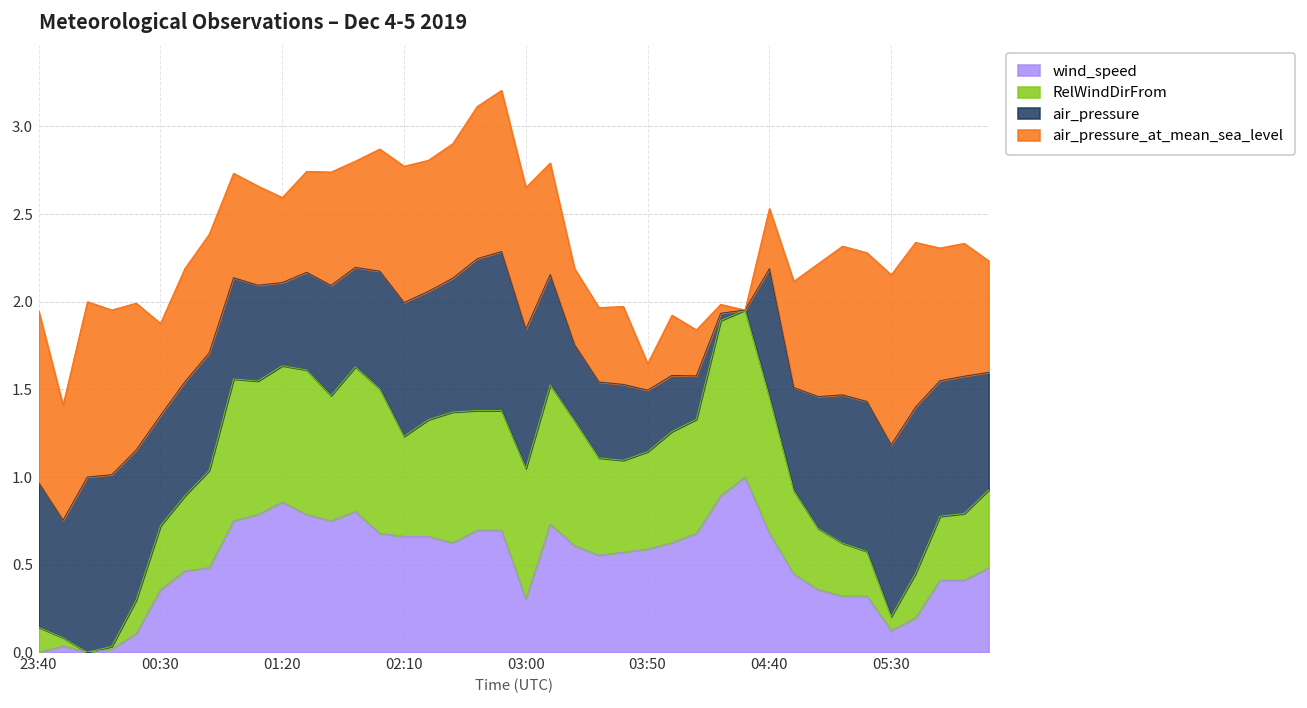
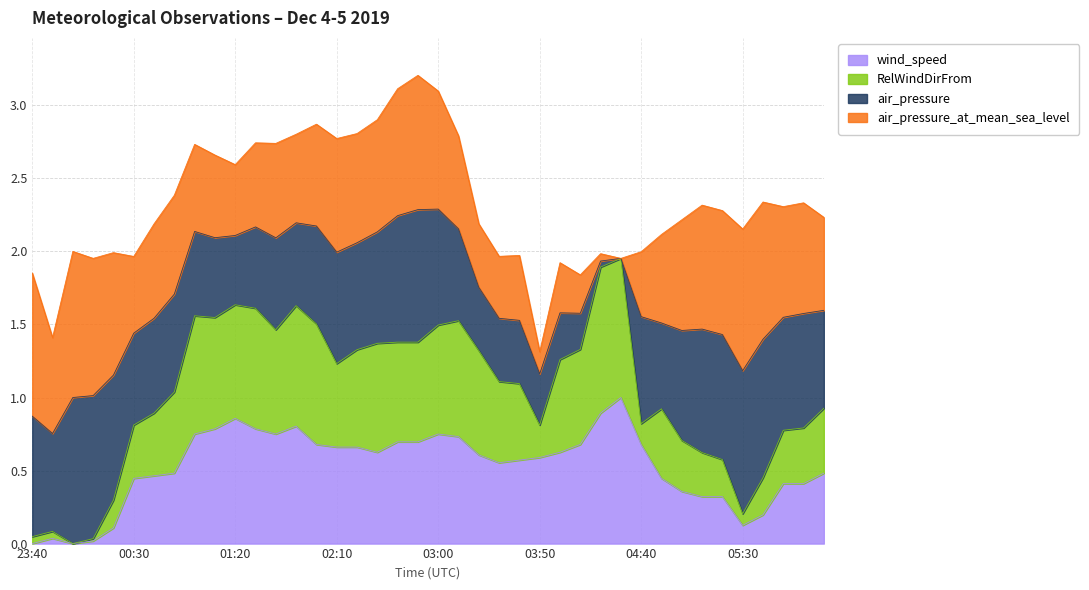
RelWindDirFrom, 23:40: 0.14 -> 0.05
wind_speed, 00:30: 0.36 -> 0.45
wind_speed, 03:00: 0.30 -> 0.75
RelWindDirFrom, 03:50: 0.56 -> 0.22
RelWindDirFrom, 04:40: 0.78 -> 0.14
air_pressure_at_mean_sea_level, 04:40: 0.34 -> 0.44
